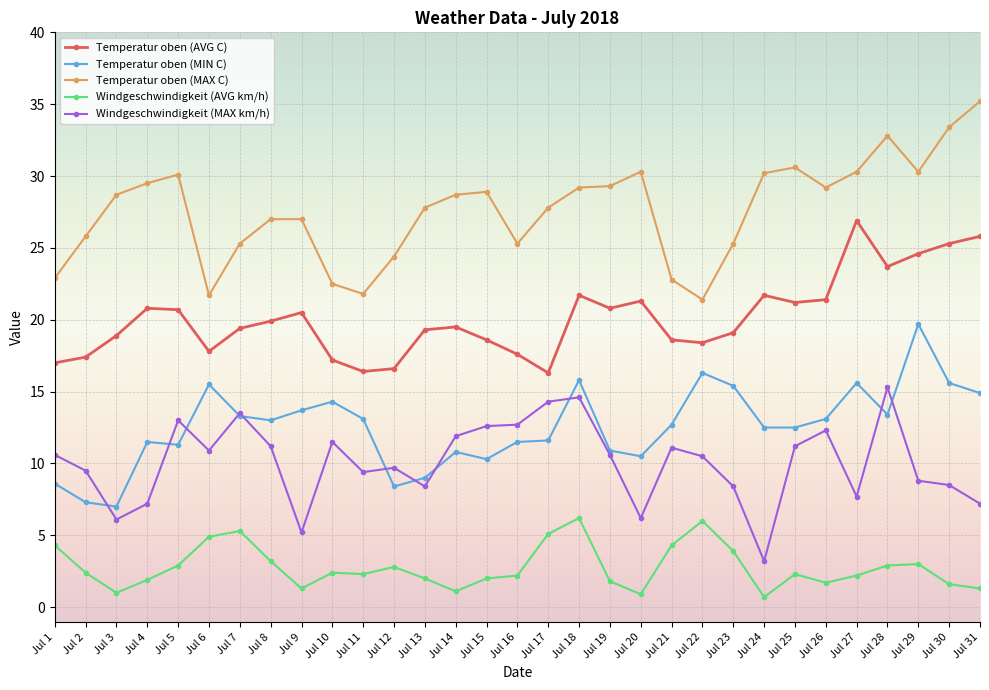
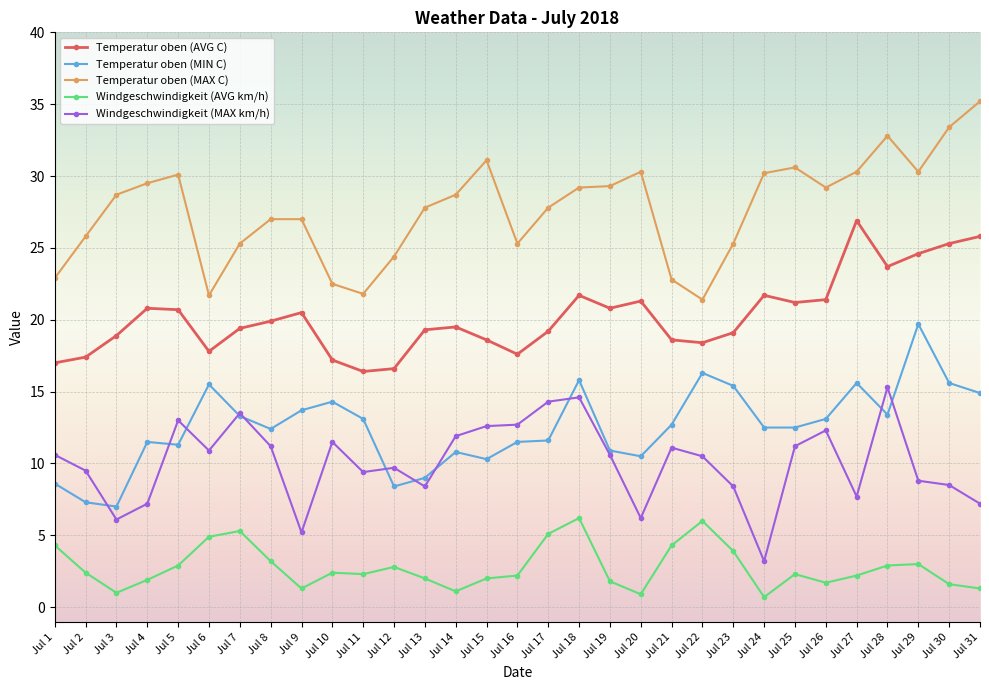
Temperatur oben (MIN C), Jul 8: 13.0 -> 12.4
Temperatur oben (MAX C), Jul 15: 28.9 -> 31.1
Temperatur oben (AVG C), Jul 17: 16.3 -> 19.2
